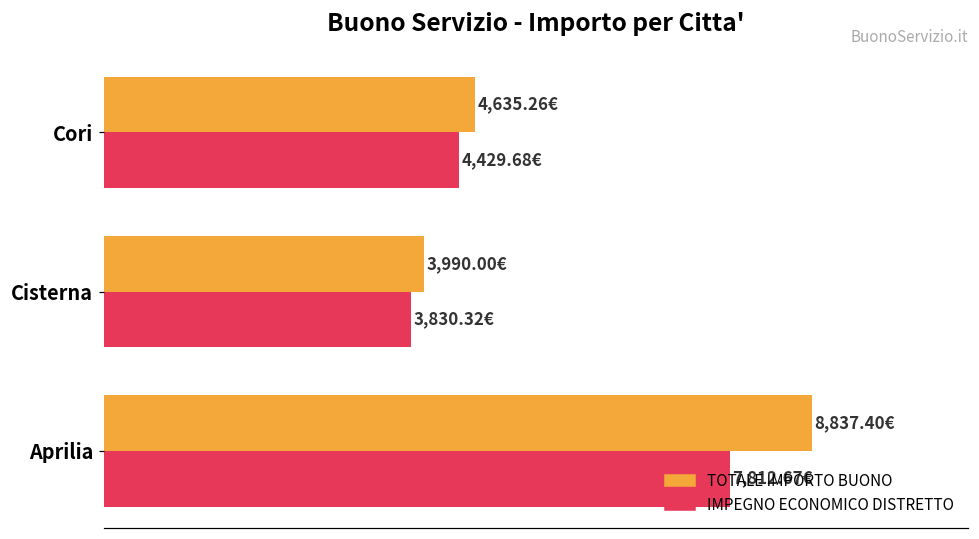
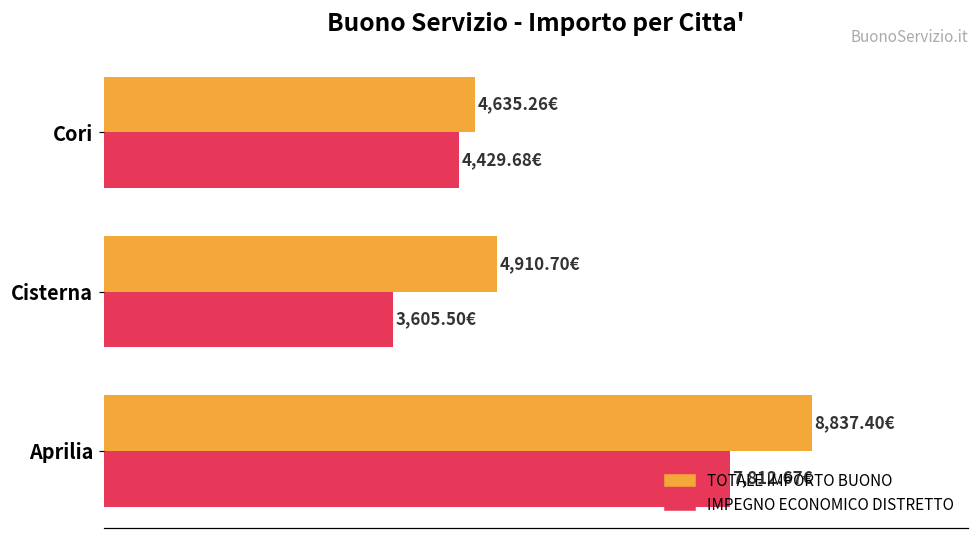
TOTALE IMPORTO BUONO, Cisterna: 3,990.00€ -> 4,910.70€
IMPEGNO ECONOMICO DISTRETTO, Cisterna: 3,830.32€ -> 3,605.50€
